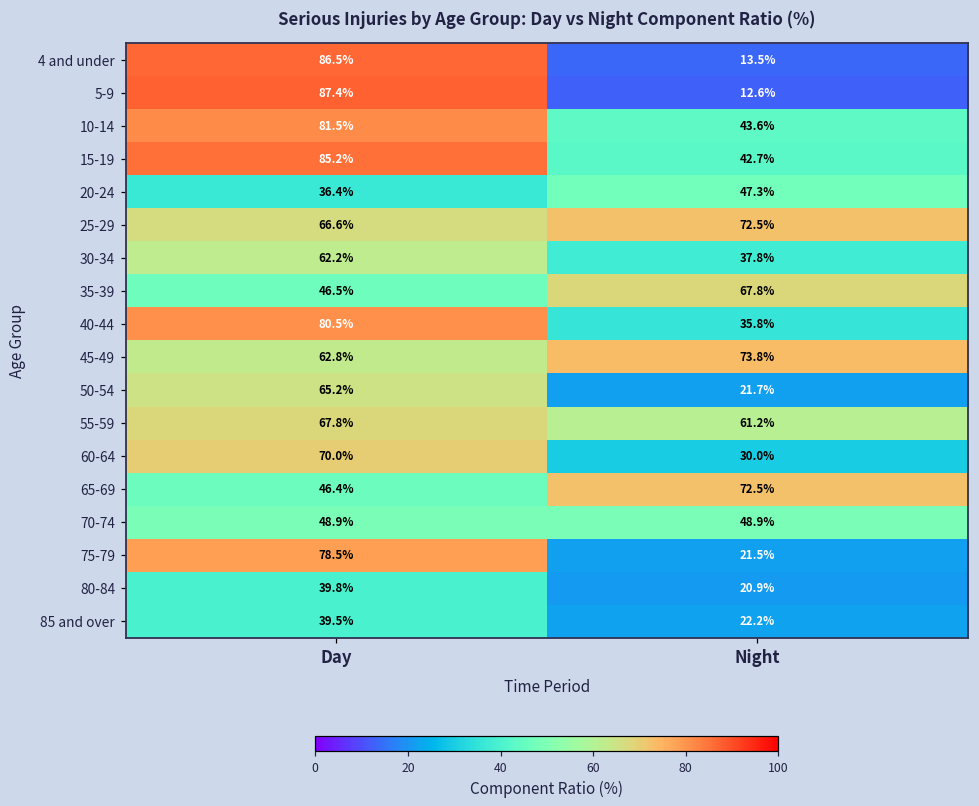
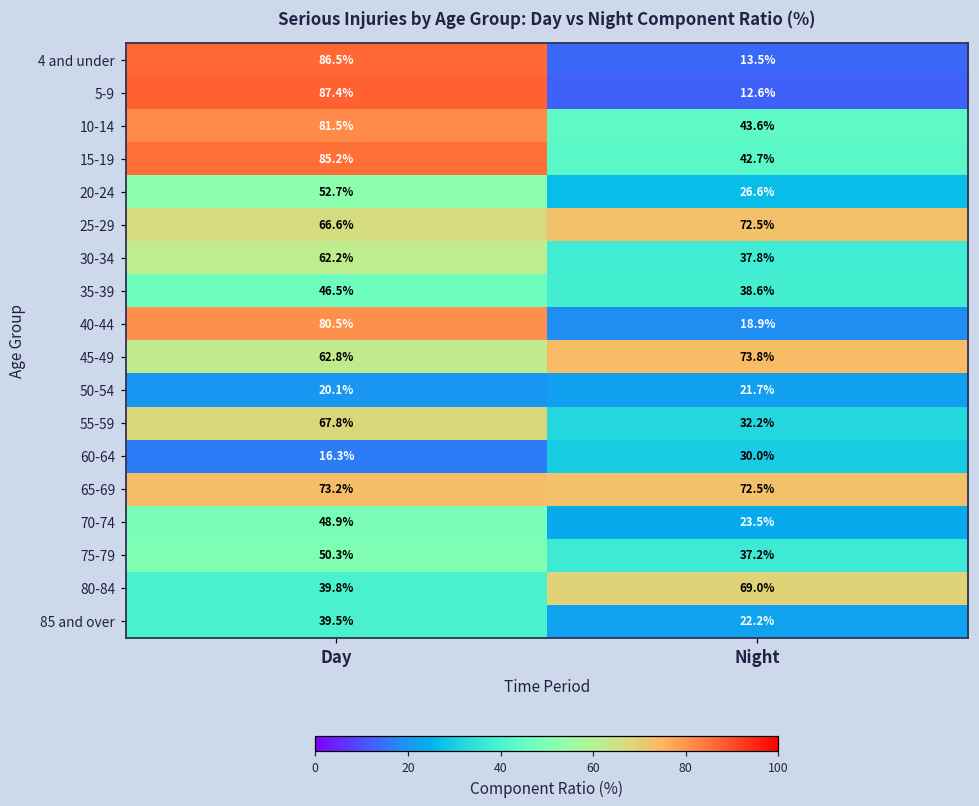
20-24, Day: 36.4% -> 52.7%
20-24, Night: 47.3% -> 26.6%
35-39, Night: 67.8% -> 38.6%
40-44, Night: 35.8% -> 18.9%
50-54, Day: 65.2% -> 20.1%
55-59, Night: 61.2% -> 32.2%
60-64, Day: 70.0% -> 16.3%
65-69, Day: 46.4% -> 73.2%
70-74, Night: 48.9% -> 23.5%
75-79, Day: 78.5% -> 50.3%
75-79, Night: 21.5% -> 37.2%
80-84, Night: 20.9% -> 69.0%
